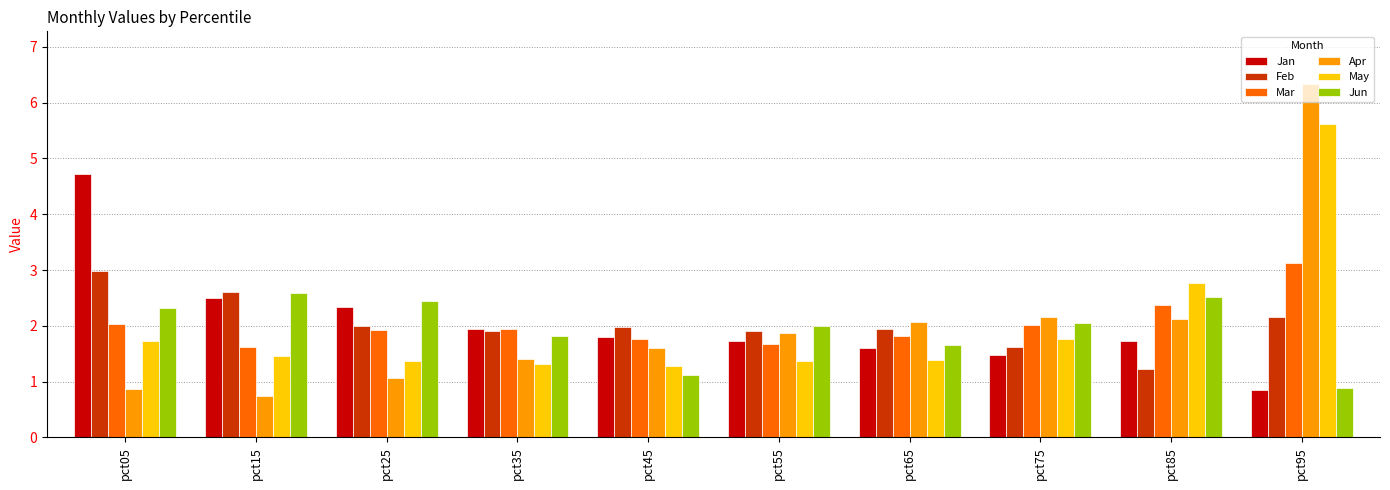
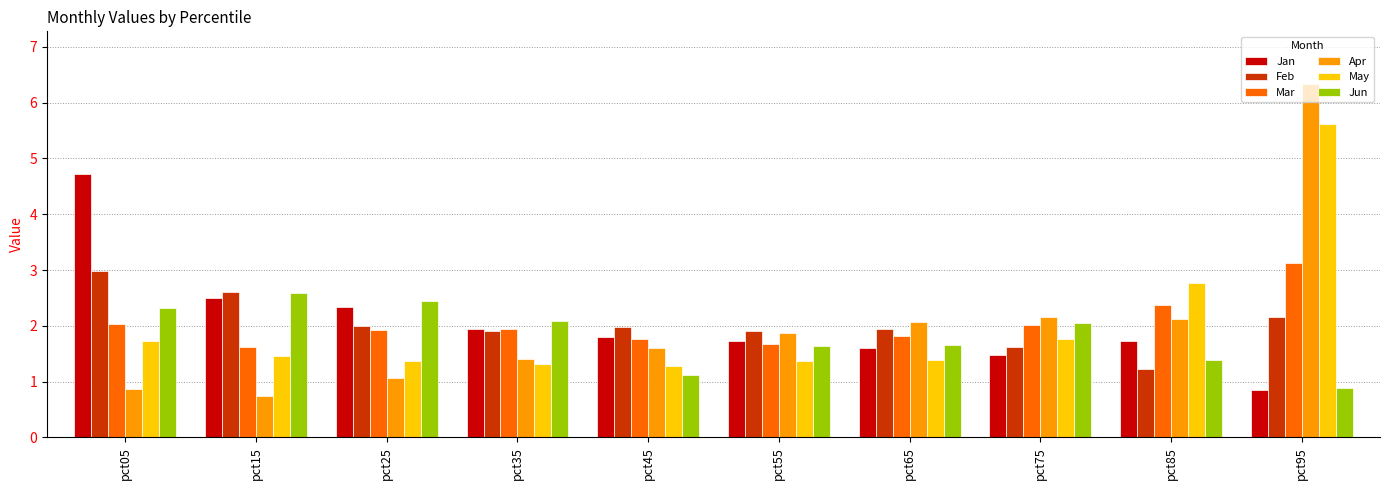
Jun, pct35: 1.8 -> 2.1
Jun, pct55: 2.0 -> 1.6
Jun, pct85: 2.5 -> 1.4
